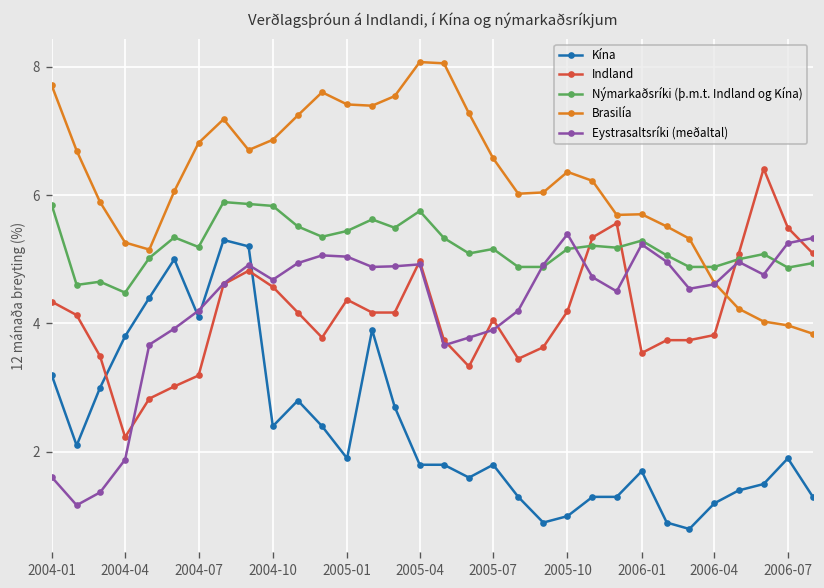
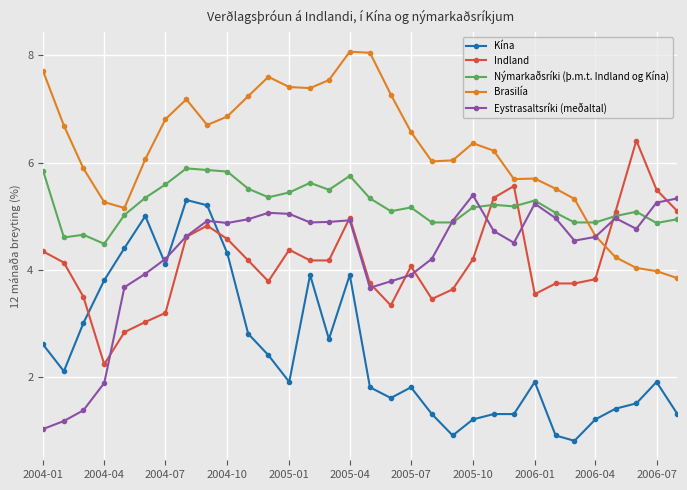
Kína, 2004-01: 3.2 -> 2.6
Eystrasaltsríki (meðaltal), 2004-01: 1.6 -> 1.0
Nýmarkaðsríki (þ.m.t. Indland og Kína), 2004-07: 5.2 -> 5.6
Kína, 2004-10: 2.4 -> 4.3
Eystrasaltsríki (meðaltal), 2004-10: 4.7 -> 4.9
Kína, 2005-04: 1.8 -> 3.9
Kína, 2005-10: 1.0 -> 1.2
Kína, 2006-01: 1.7 -> 1.9
